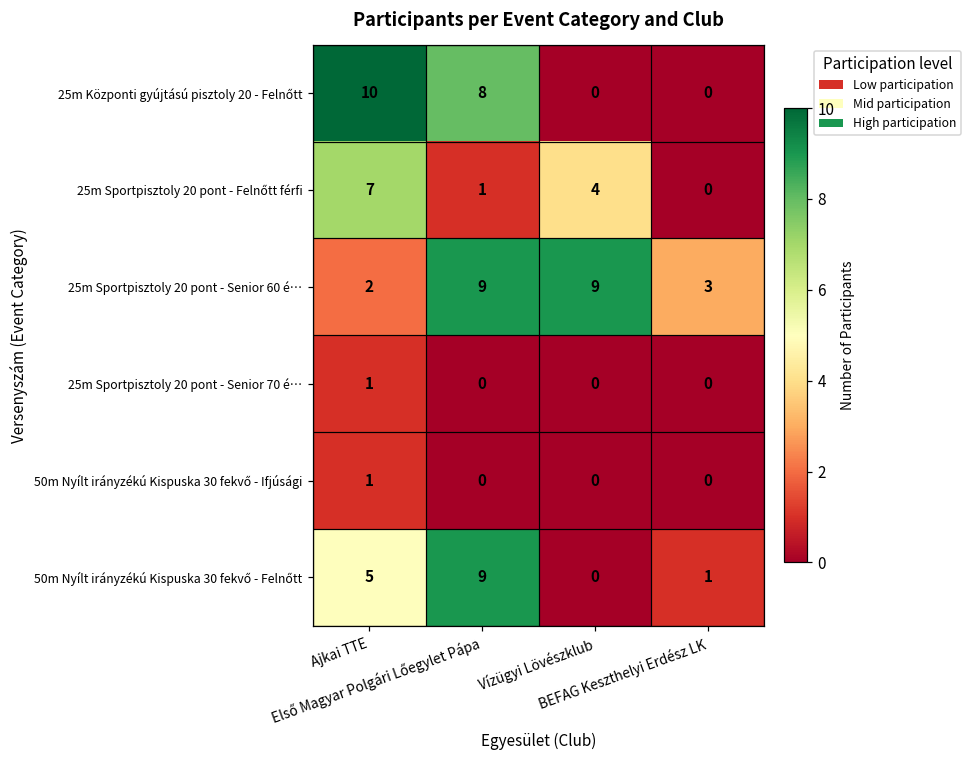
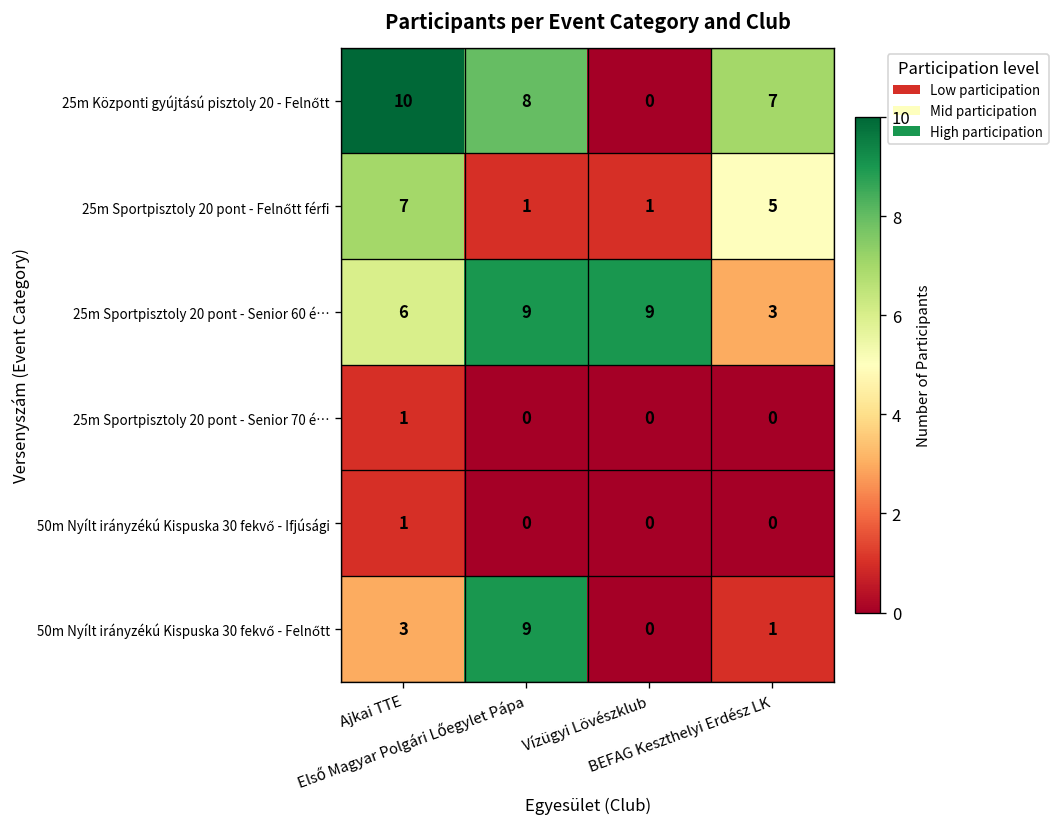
25m Központi gyújtású pisztoly 20 - Felnőtt, BEFAG Keszthelyi Erdész LK: 0 -> 7
25m Sportpisztoly 20 pont - Felnőtt férfi, Vízügyi Lövészklub: 4 -> 1
25m Sportpisztoly 20 pont - Felnőtt férfi, BEFAG Keszthelyi Erdész LK: 0 -> 5
25m Sportpisztoly 20 pont - Senior 60 é…, Ajkai TTE: 2 -> 6
50m Nyílt irányzékú Kispuska 30 fekvő - Felnőtt, Ajkai TTE: 5 -> 3
